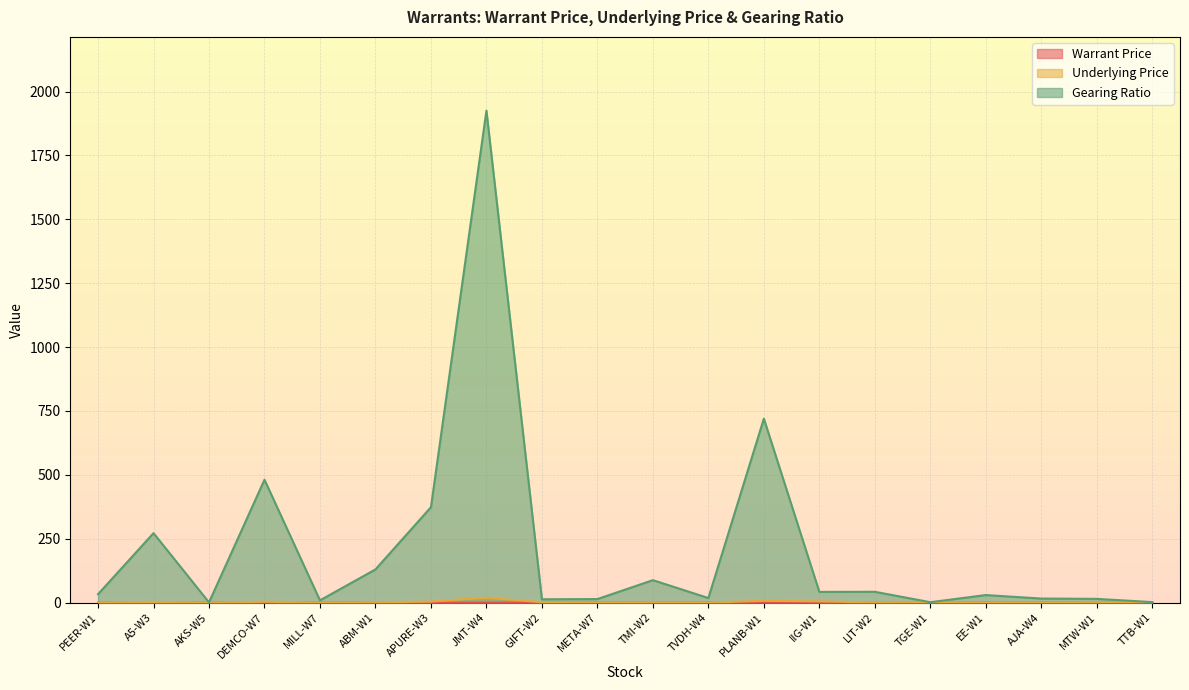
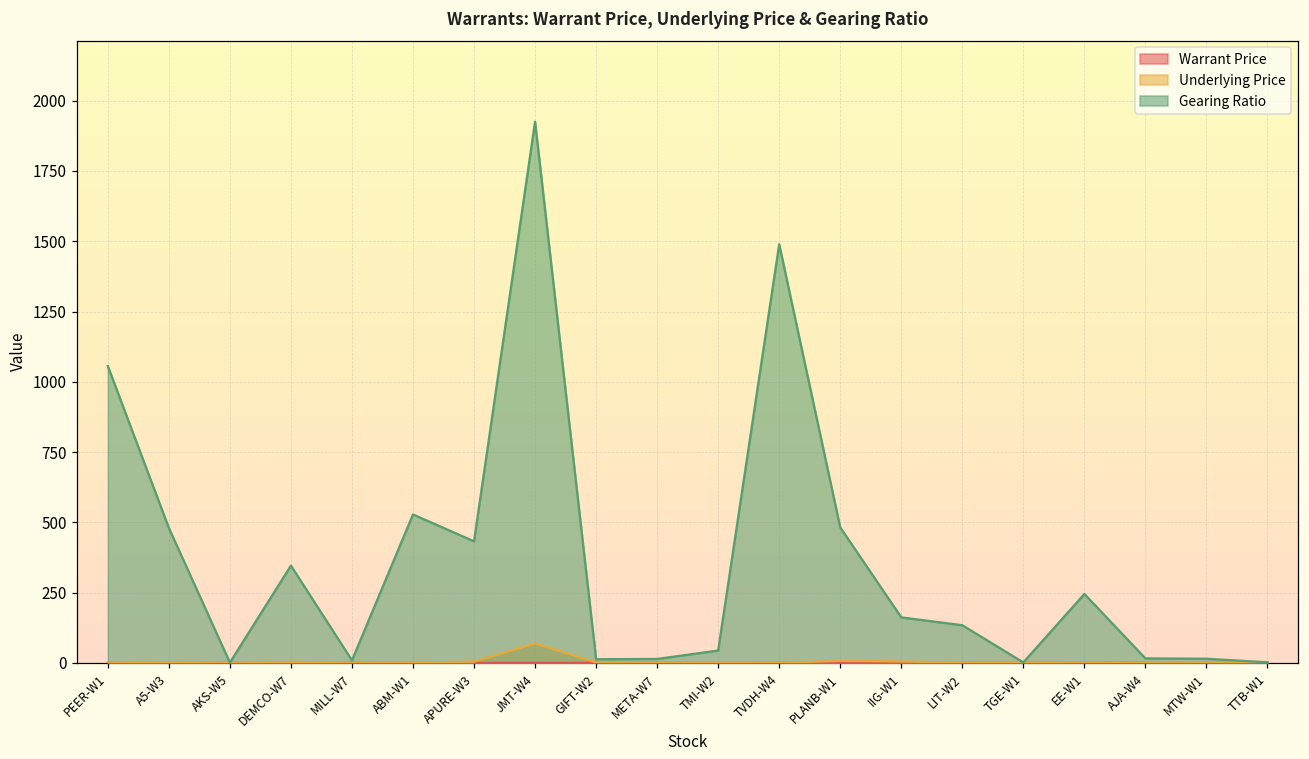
Gearing Ratio, PEER-W1: 30 -> 1060
Gearing Ratio, A5-W3: 270 -> 480
Gearing Ratio, DEMCO-W7: 480 -> 350
Gearing Ratio, ABM-W1: 130 -> 530
Gearing Ratio, APURE-W3: 370 -> 430
Underlying Price, JMT-W4: 20 -> 70
Gearing Ratio, TMI-W2: 90 -> 40
Gearing Ratio, TVDH-W4: 20 -> 1490
Gearing Ratio, PLANB-W1: 720 -> 480
Gearing Ratio, IIG-W1: 40 -> 160
Gearing Ratio, LIT-W2: 40 -> 130
Gearing Ratio, EE-W1: 30 -> 250
